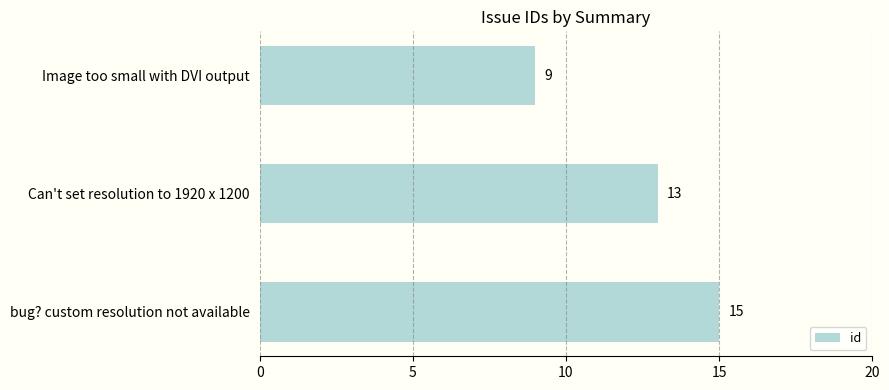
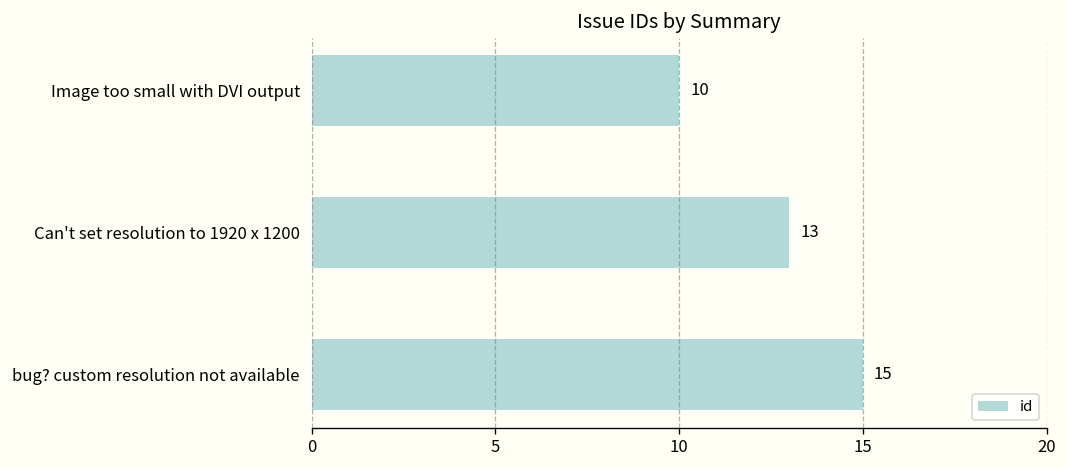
Image too small with DVI output: 9 -> 10
